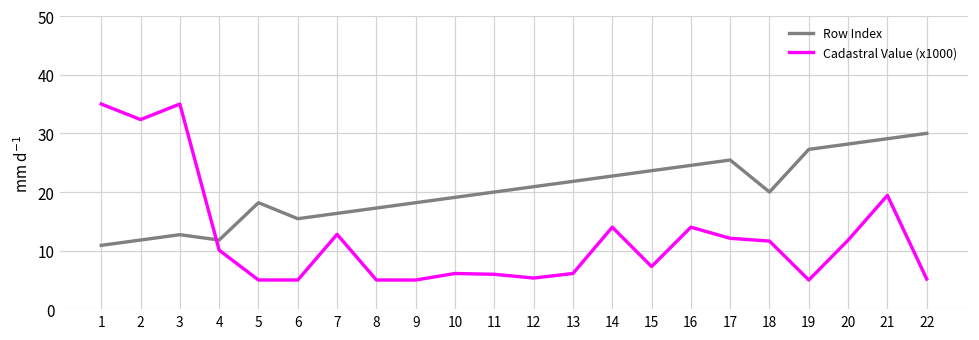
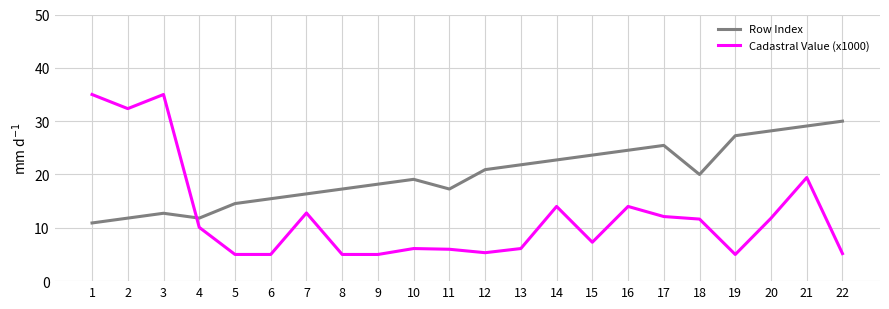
Row Index, 5: 18 -> 15
Row Index, 11: 20 -> 17
